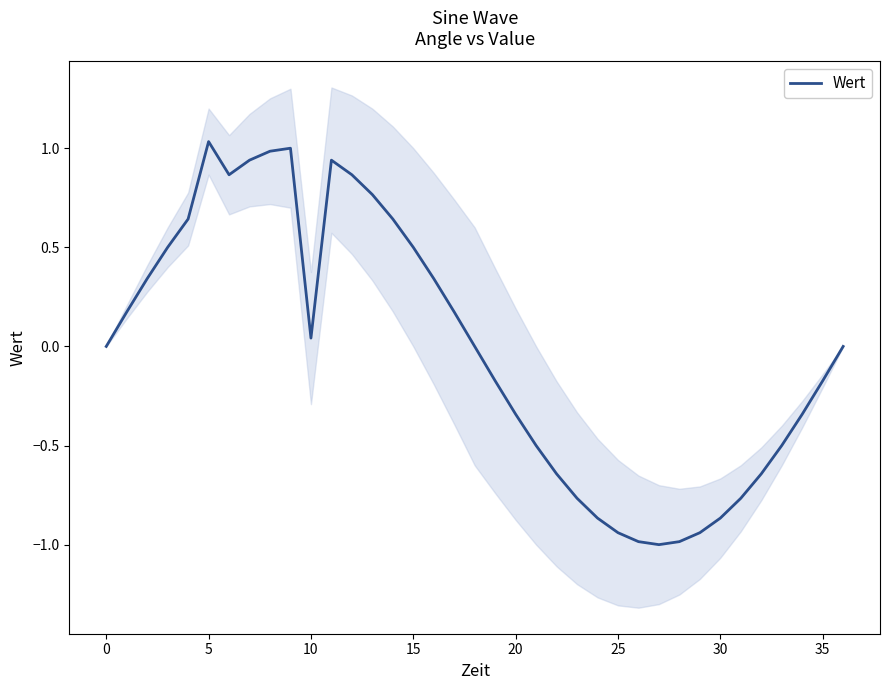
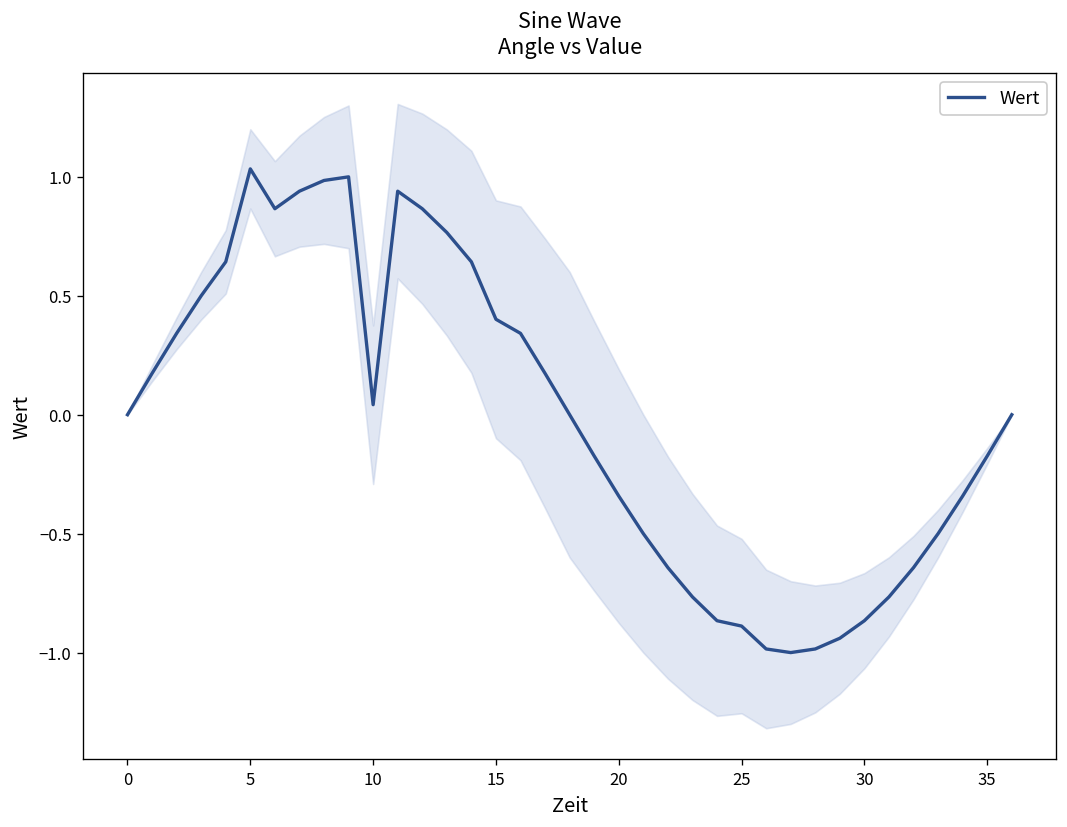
Wert, 15: 0.50 -> 0.40
Wert, 25: -0.94 -> -0.89
